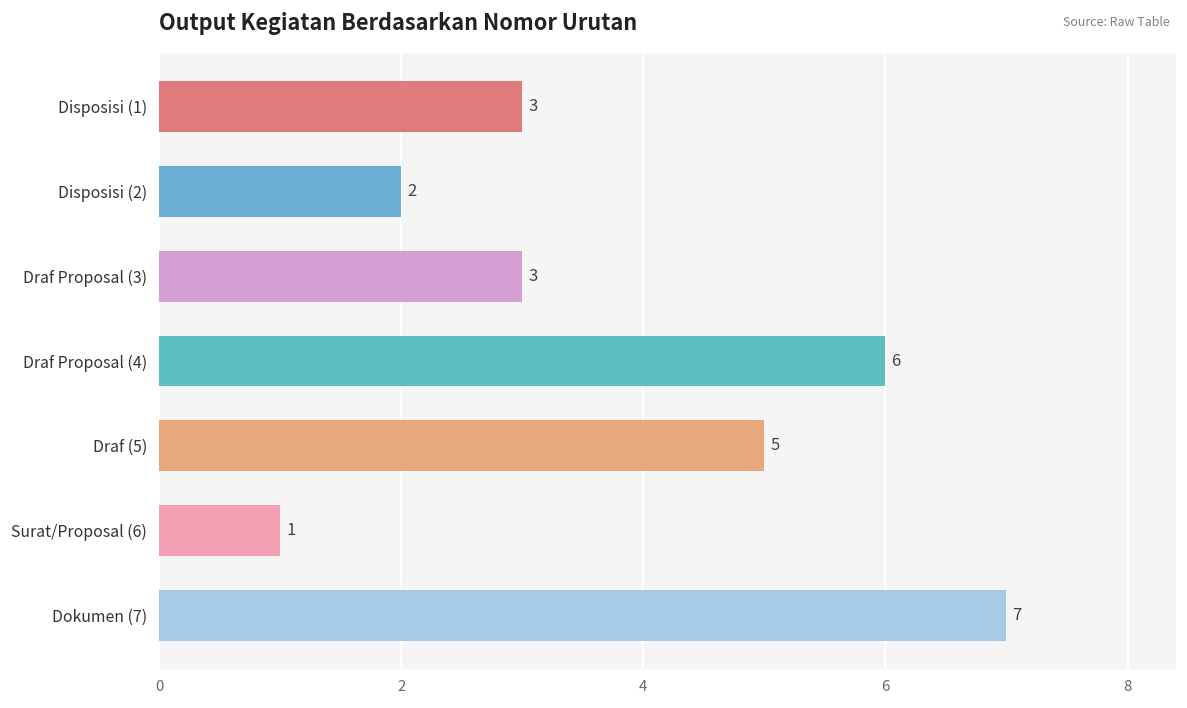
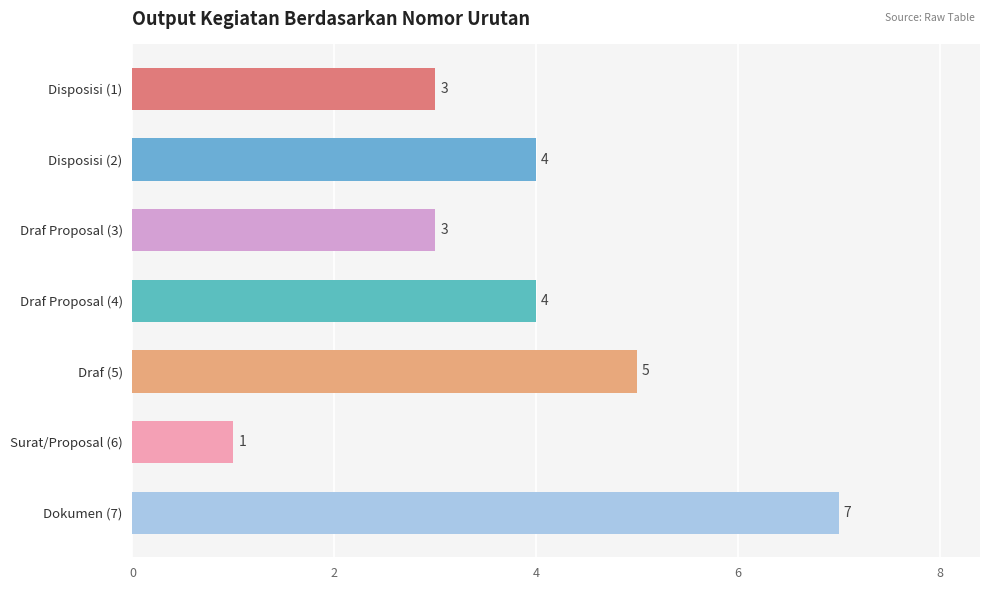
Disposisi (2): 2 -> 4
Draf Proposal (4): 6 -> 4
